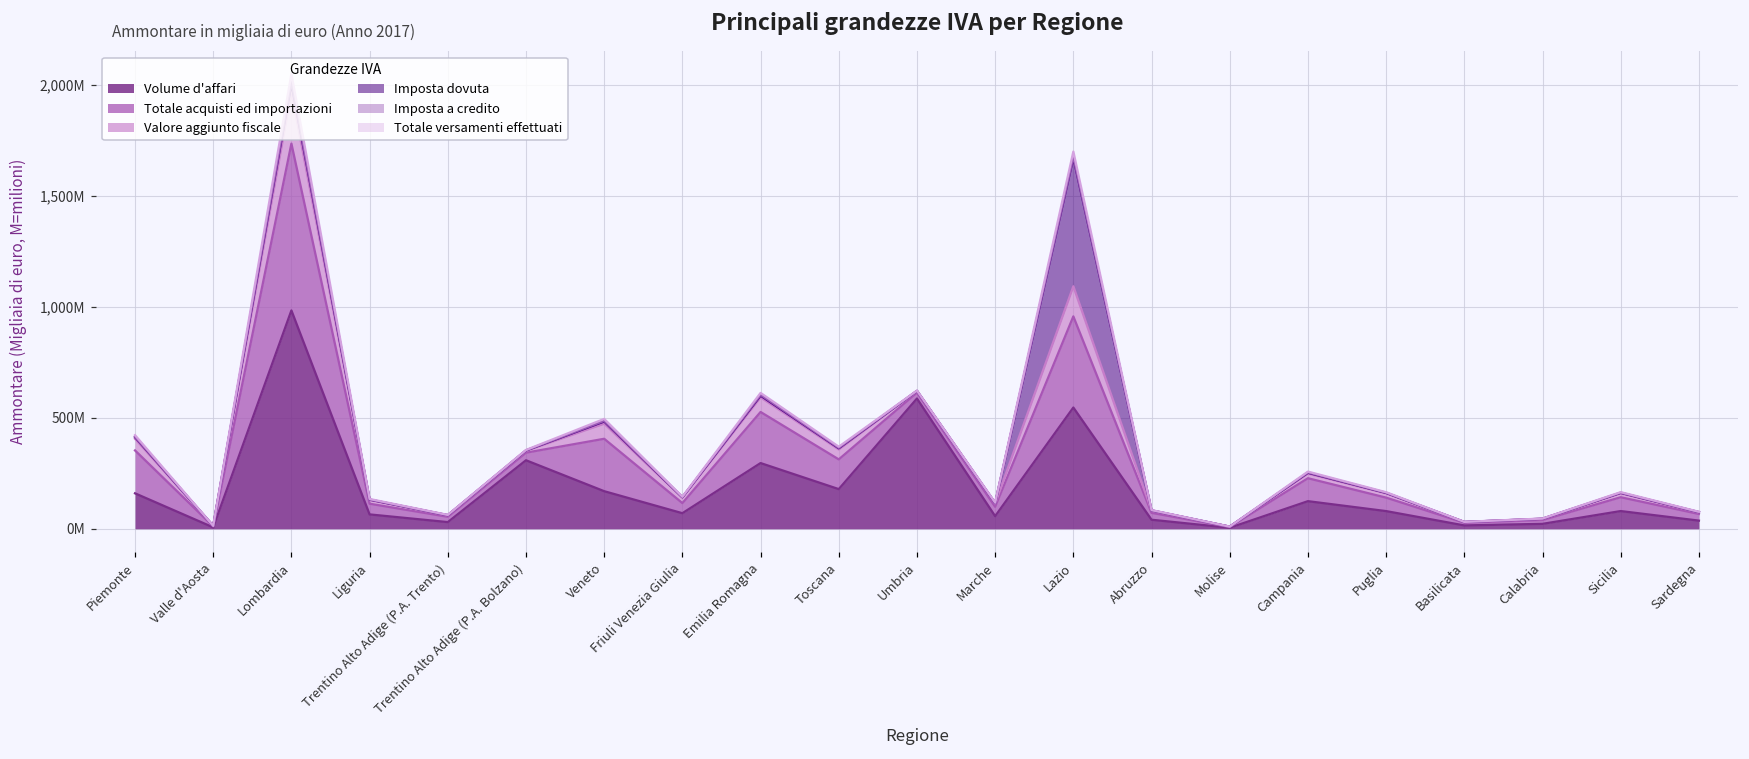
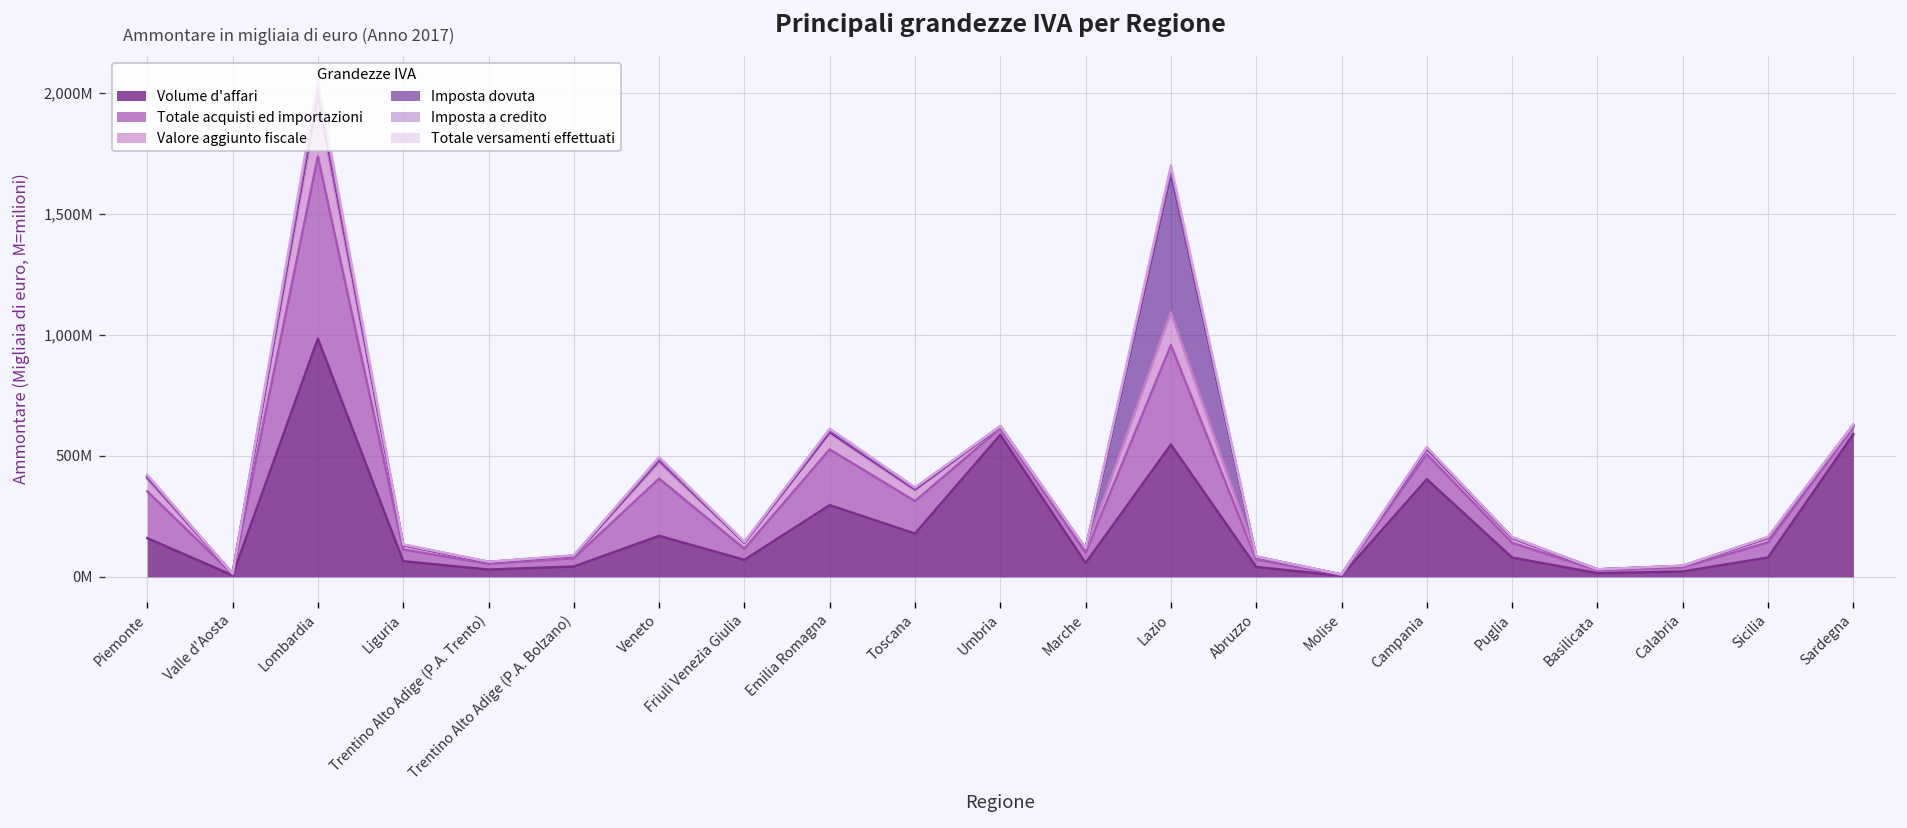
Volume d'affari, Trentino Alto Adige (P.A. Bolzano): 310,000,000 -> 40,000,000
Volume d'affari, Campania: 120,000,000 -> 400,000,000
Volume d'affari, Sardegna: 40,000,000 -> 590,000,000
